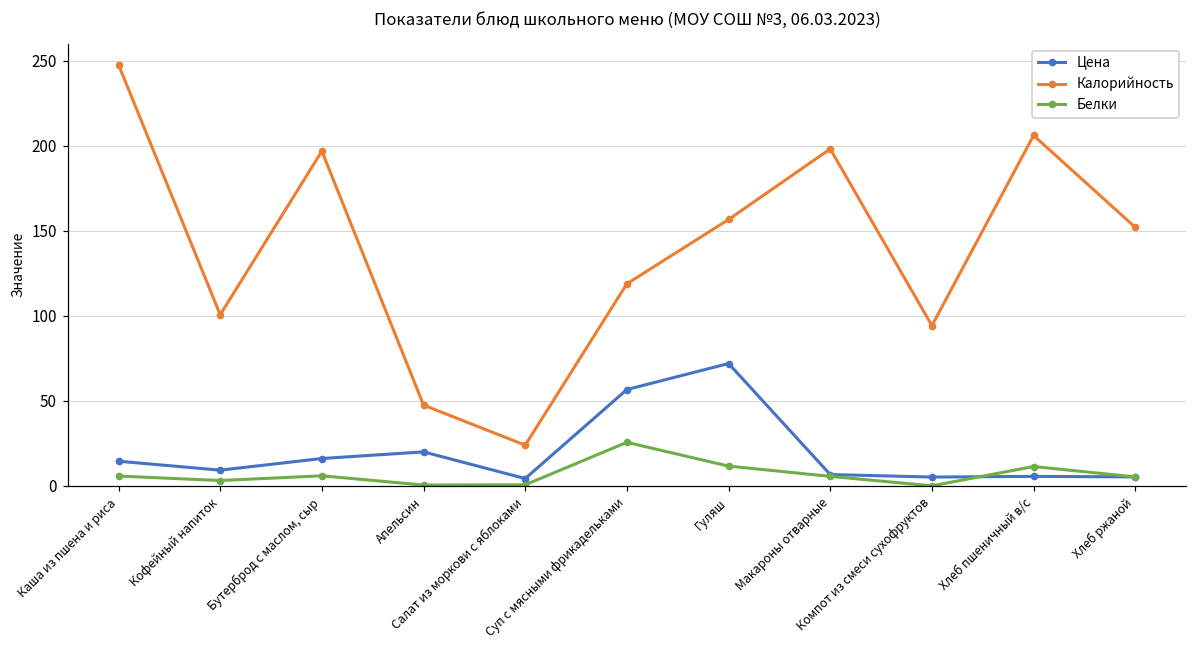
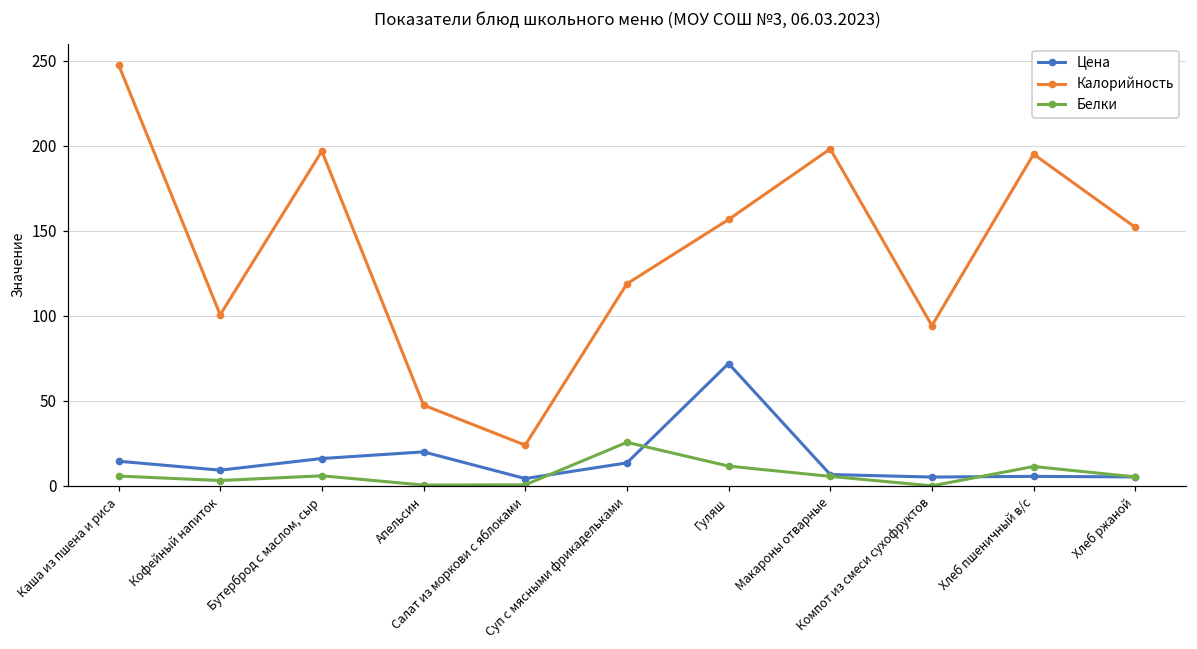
Цена, Суп с мясными фрикадельками: 57 -> 14
Калорийность, Хлеб пшеничный в/с: 206 -> 195
